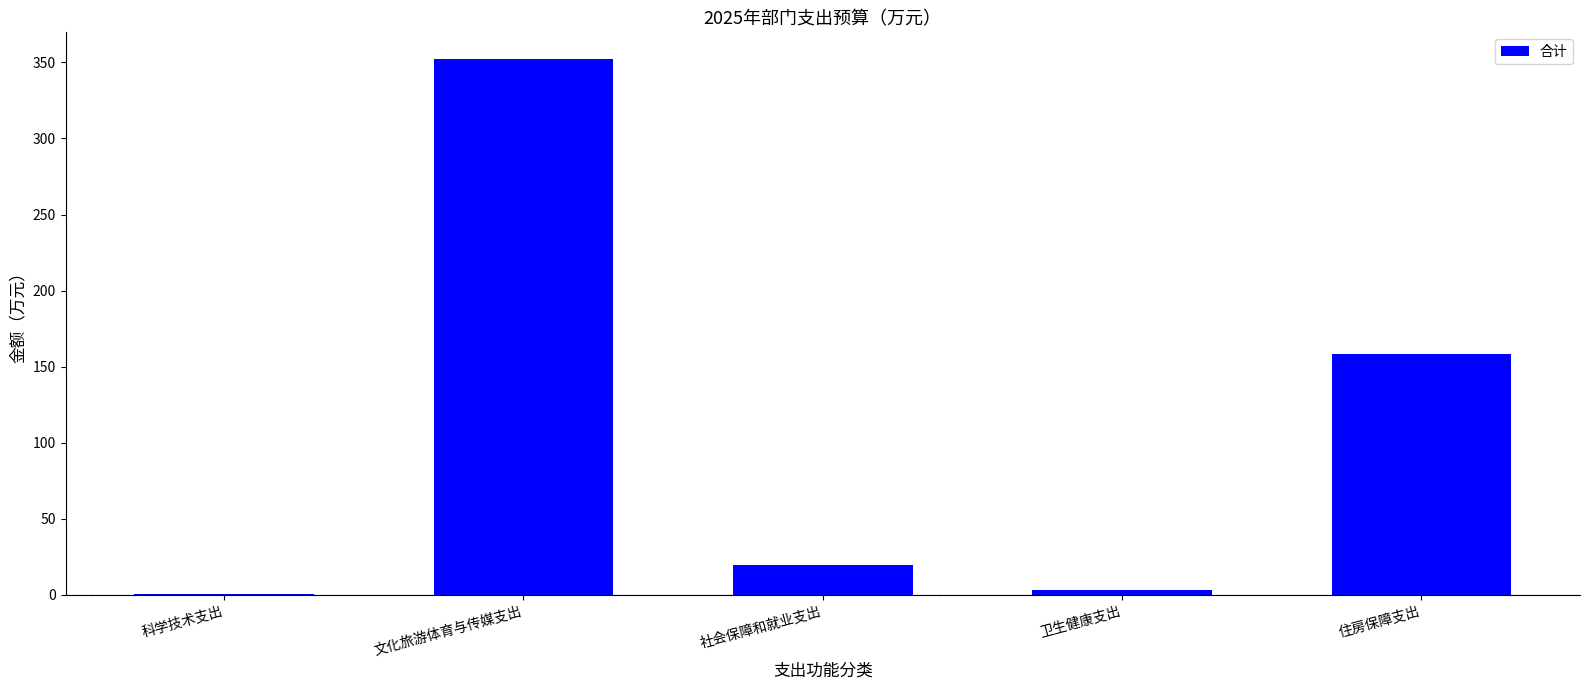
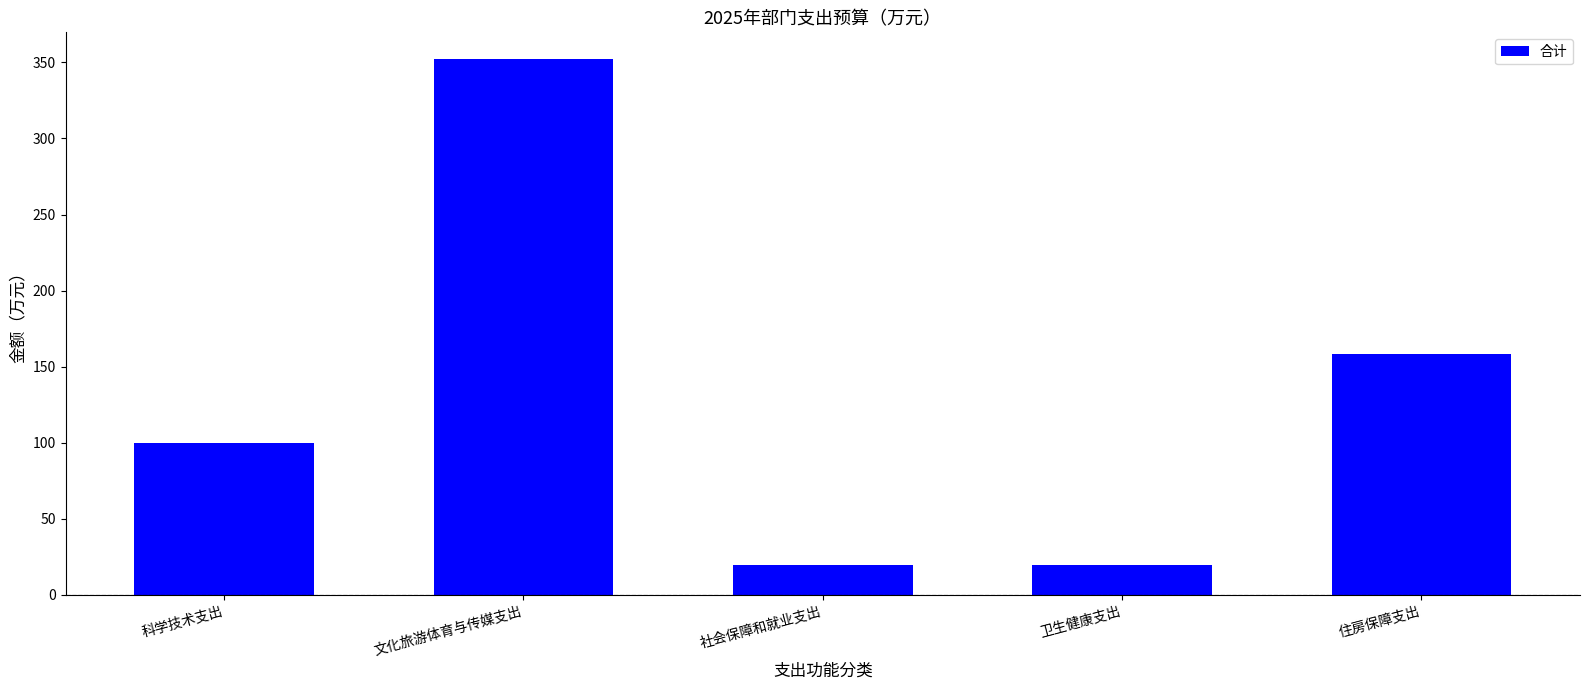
科学技术支出: 0 -> 100
卫生健康支出: 3 -> 20
